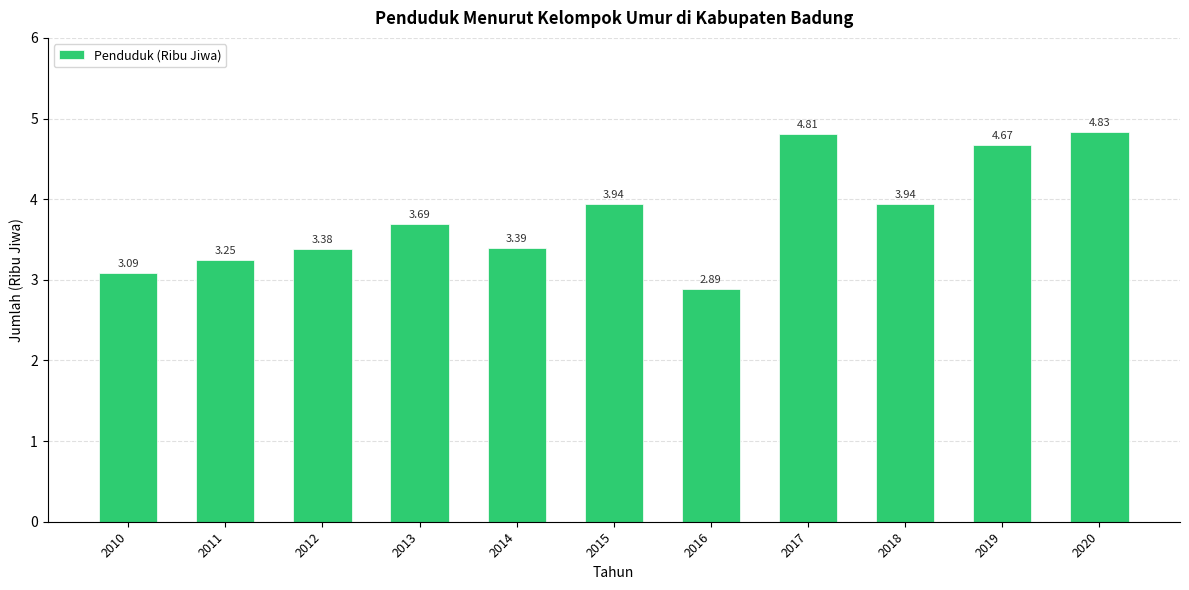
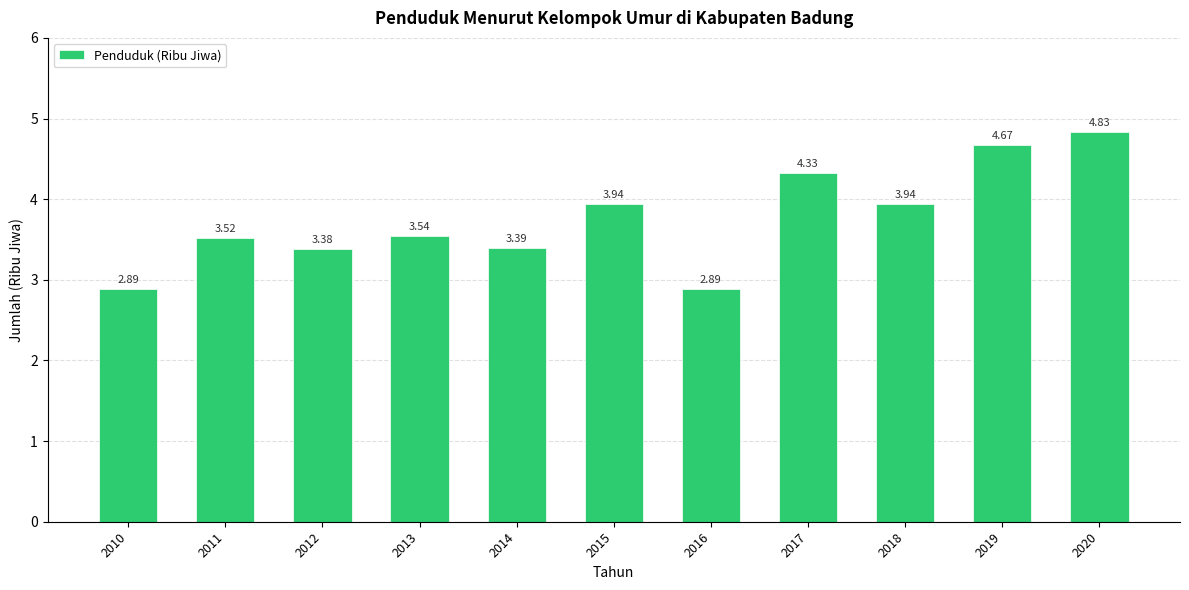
2010: 3.09 -> 2.89
2011: 3.25 -> 3.52
2013: 3.69 -> 3.54
2017: 4.81 -> 4.33
